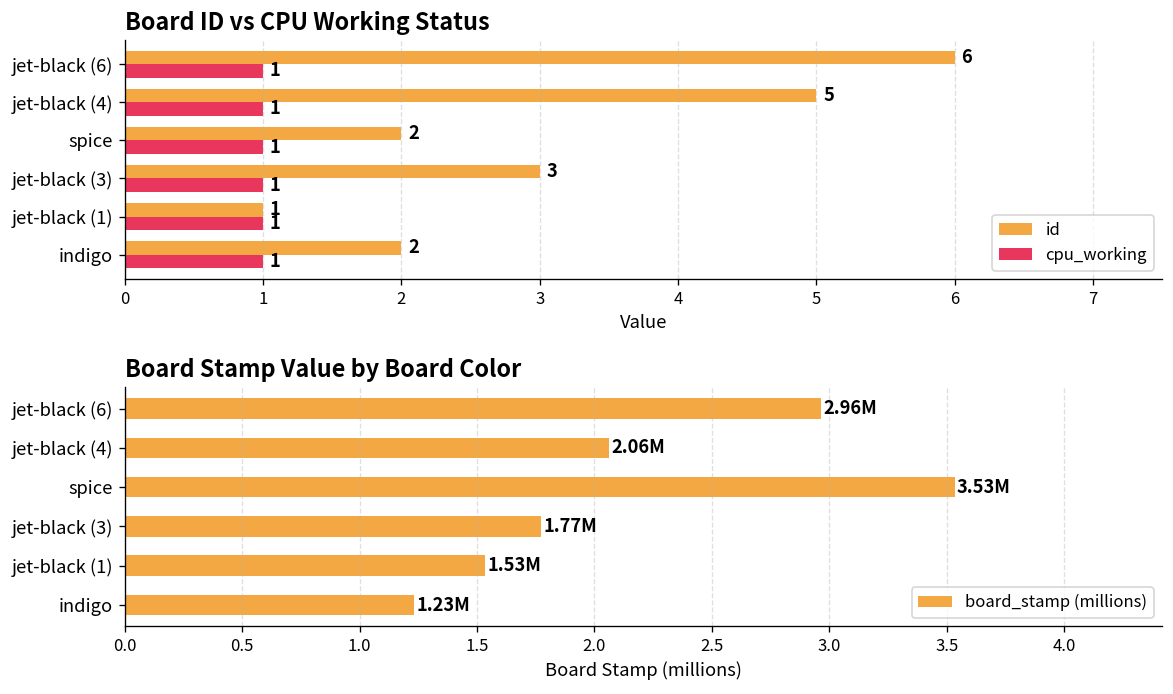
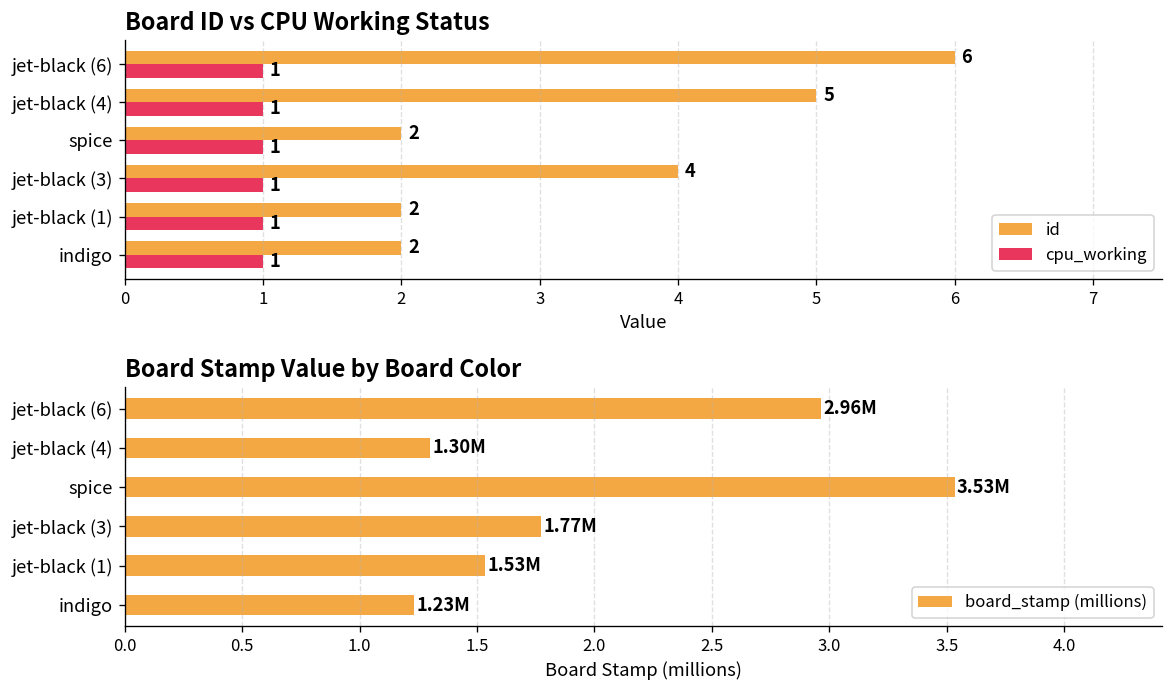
Board ID vs CPU Working Status, id, jet-black (3): 3 -> 4
Board ID vs CPU Working Status, id, jet-black (1): 1 -> 2
Board Stamp Value by Board Color, jet-black (4): 2.06M -> 1.30M
